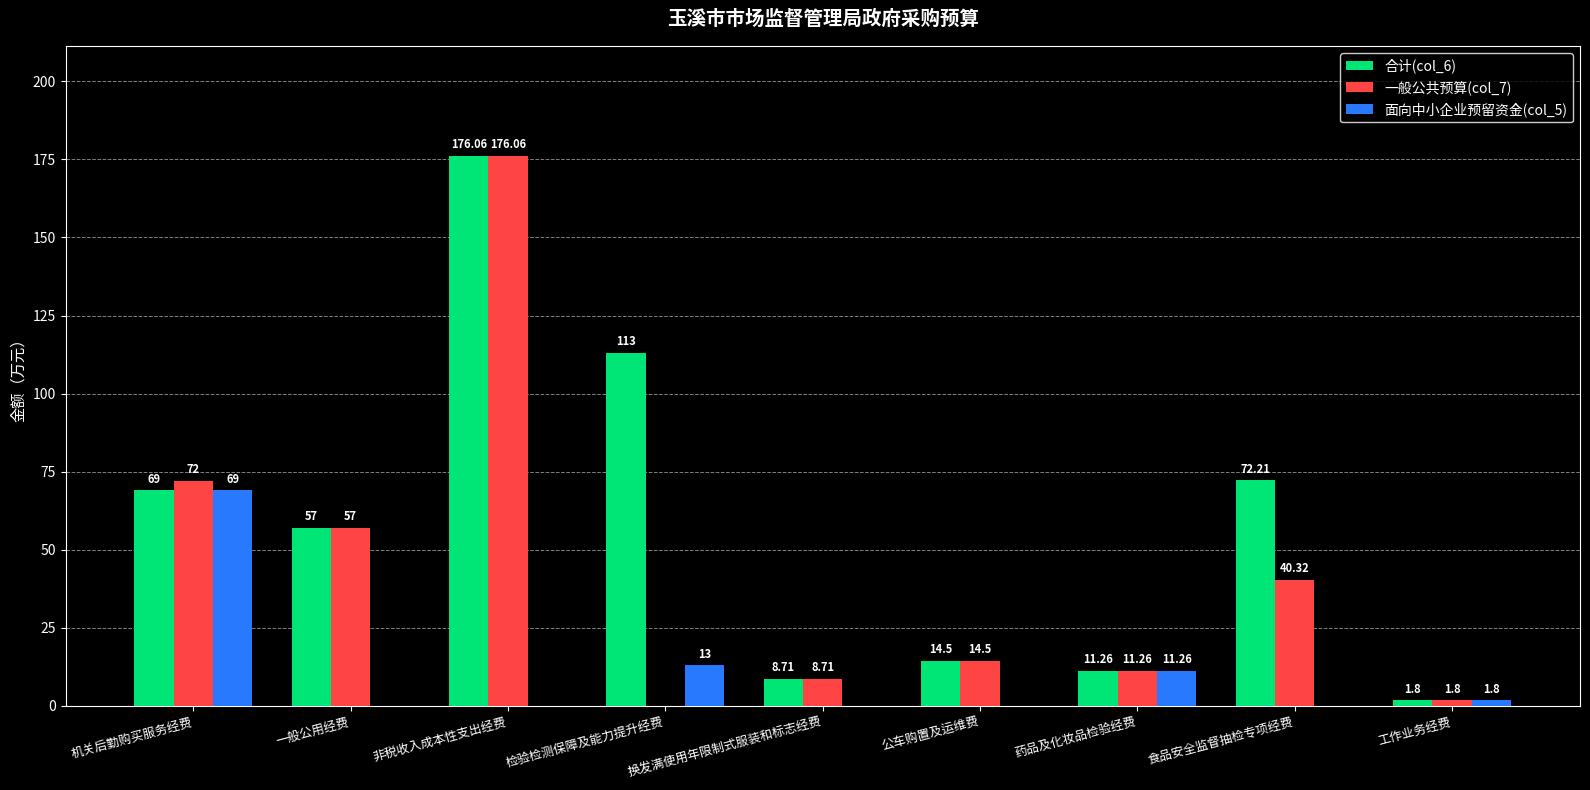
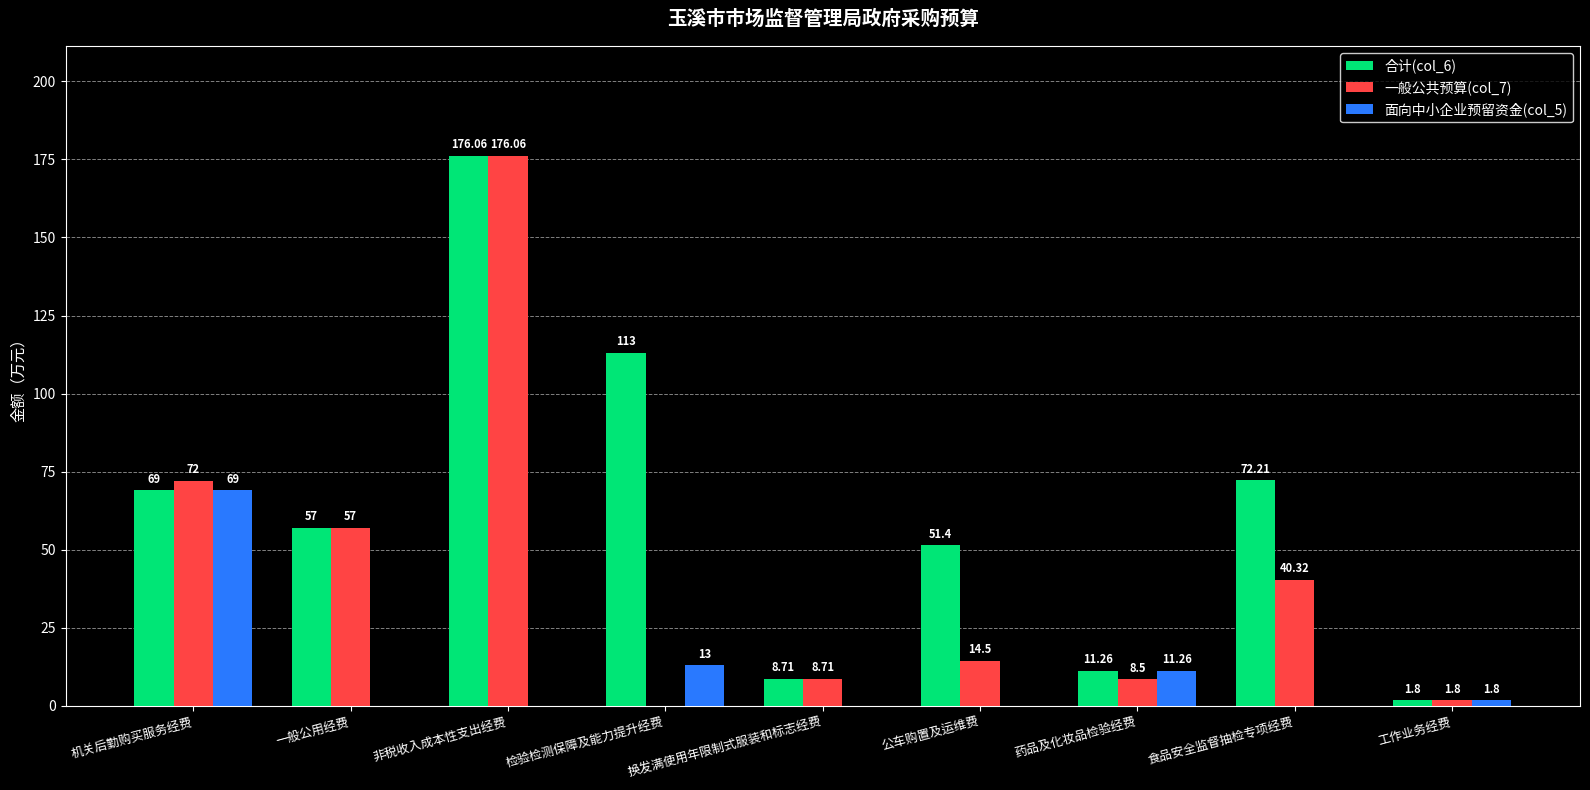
合计(col_6), 公车购置及运维费: 14.5 -> 51.4
一般公共预算(col_7), 药品及化妆品检验经费: 11.26 -> 8.5
